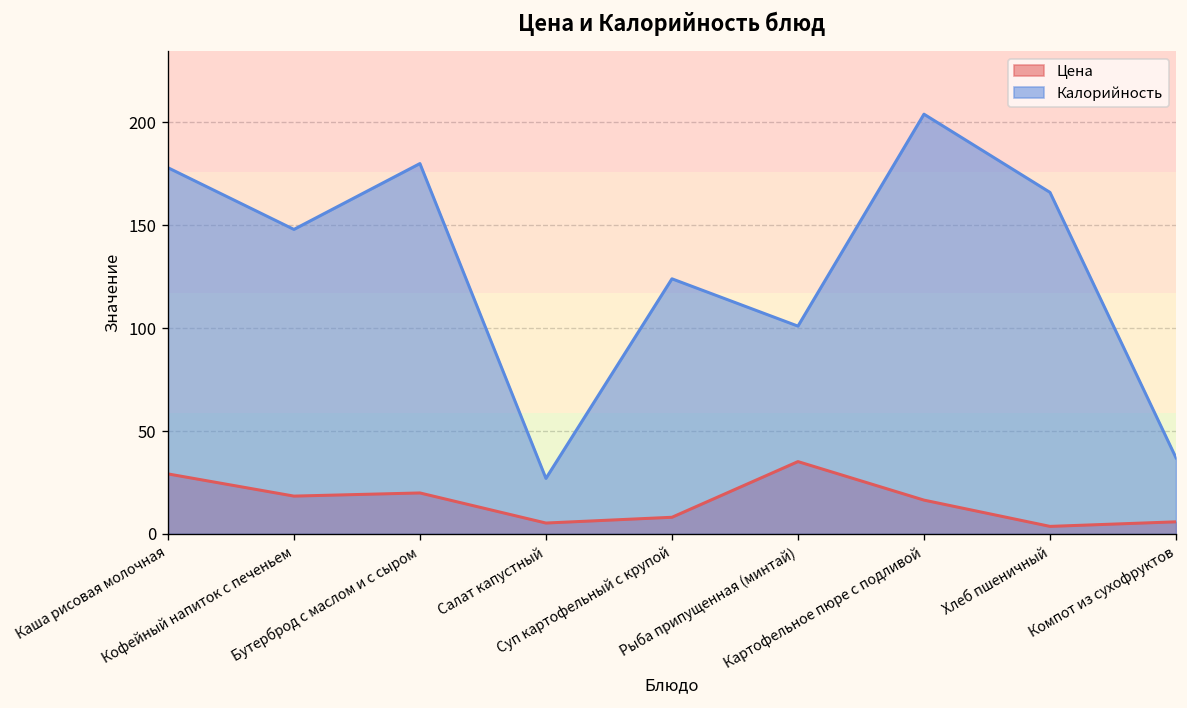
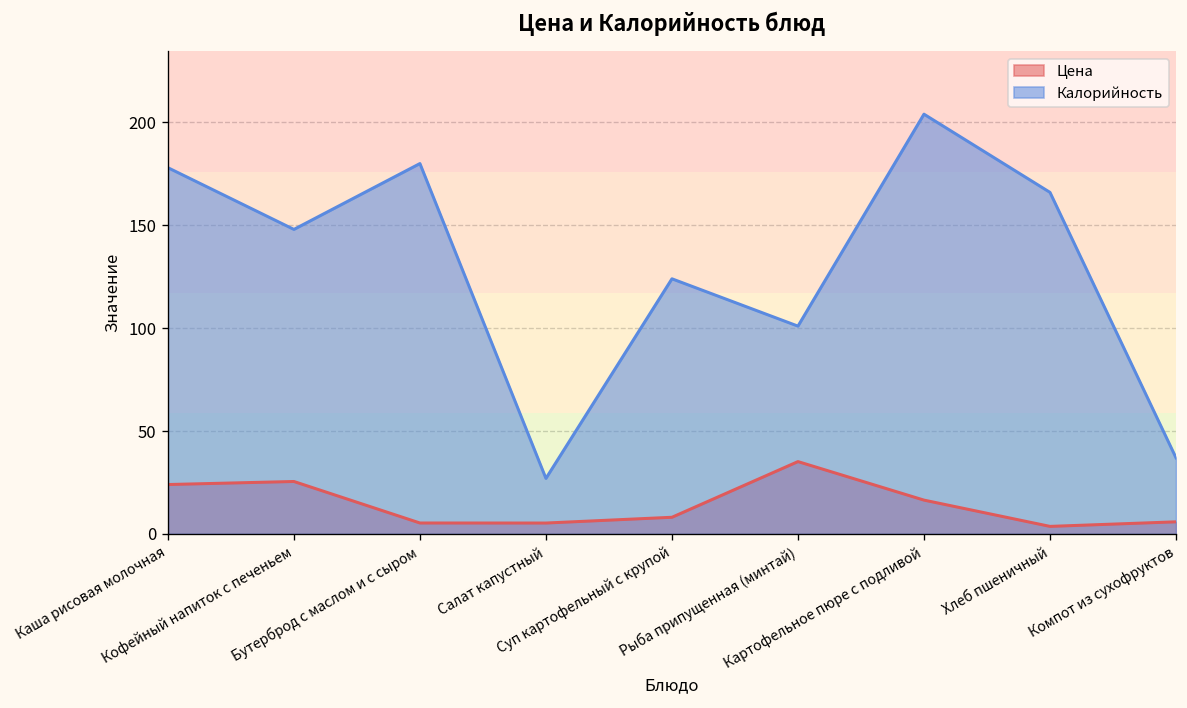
Цена, Каша рисовая молочная: 29 -> 24
Цена, Кофейный напиток с печеньем: 18 -> 26
Цена, Бутерброд с маслом и с сыром: 20 -> 5
